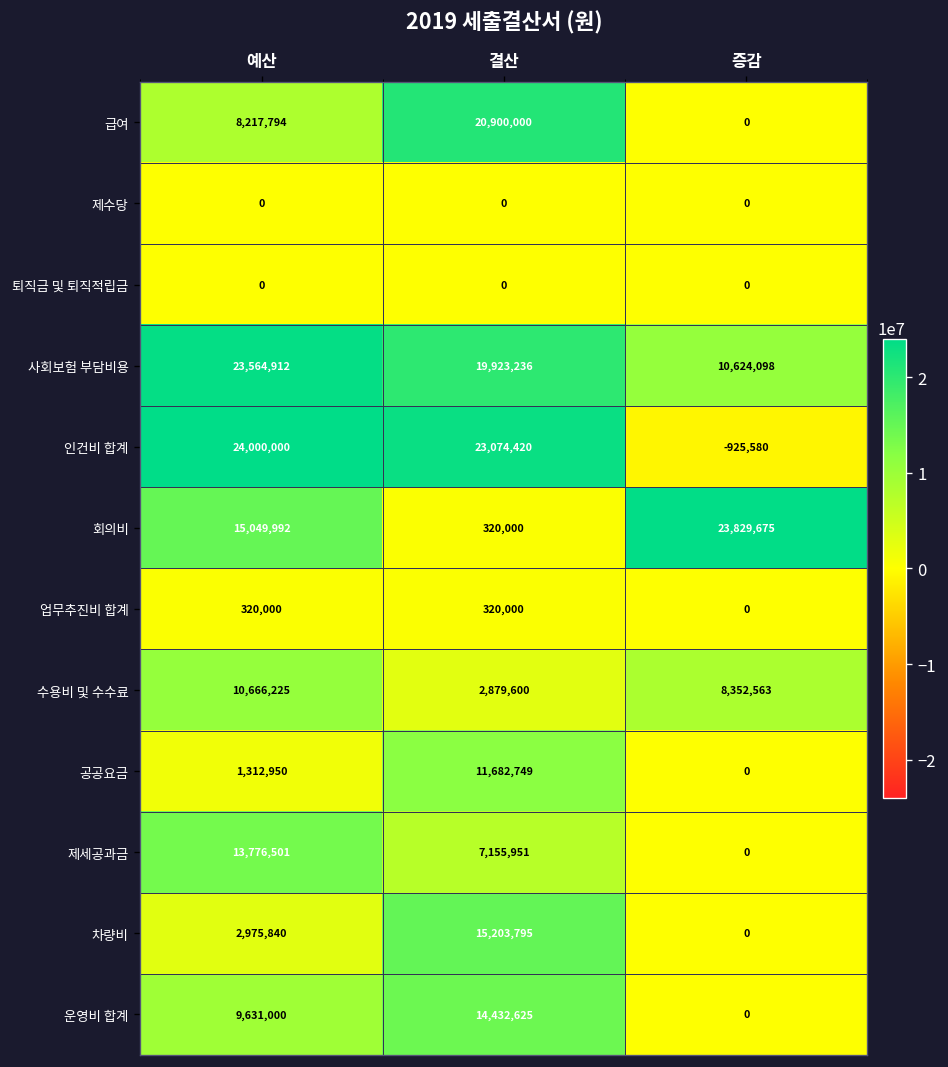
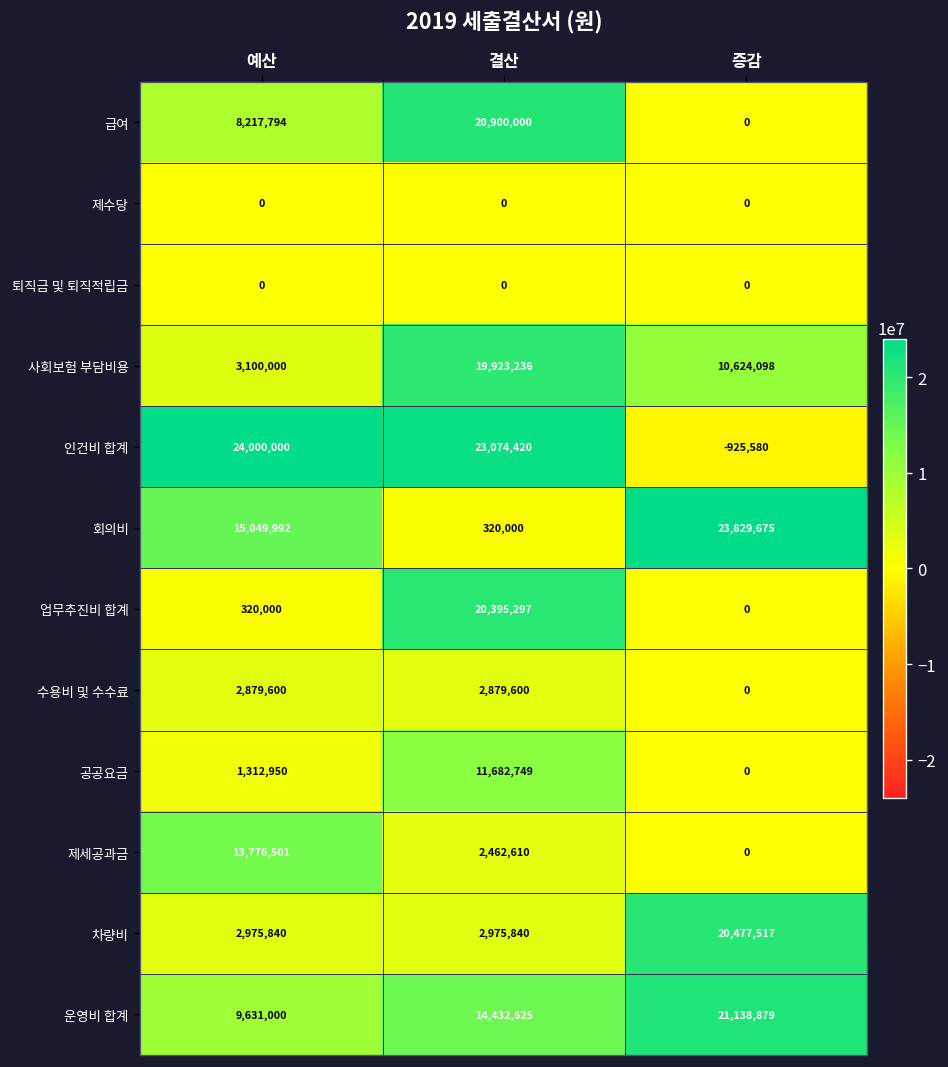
사회보험 부담비용, 예산: 23,564,912 -> 3,100,000
업무추진비 합계, 결산: 320,000 -> 20,395,297
수용비 및 수수료, 예산: 10,666,225 -> 2,879,600
수용비 및 수수료, 증감: 8,352,563 -> 0
제세공과금, 결산: 7,155,951 -> 2,462,610
차량비, 결산: 15,203,795 -> 2,975,840
차량비, 증감: 0 -> 20,477,517
운영비 합계, 증감: 0 -> 21,138,879
